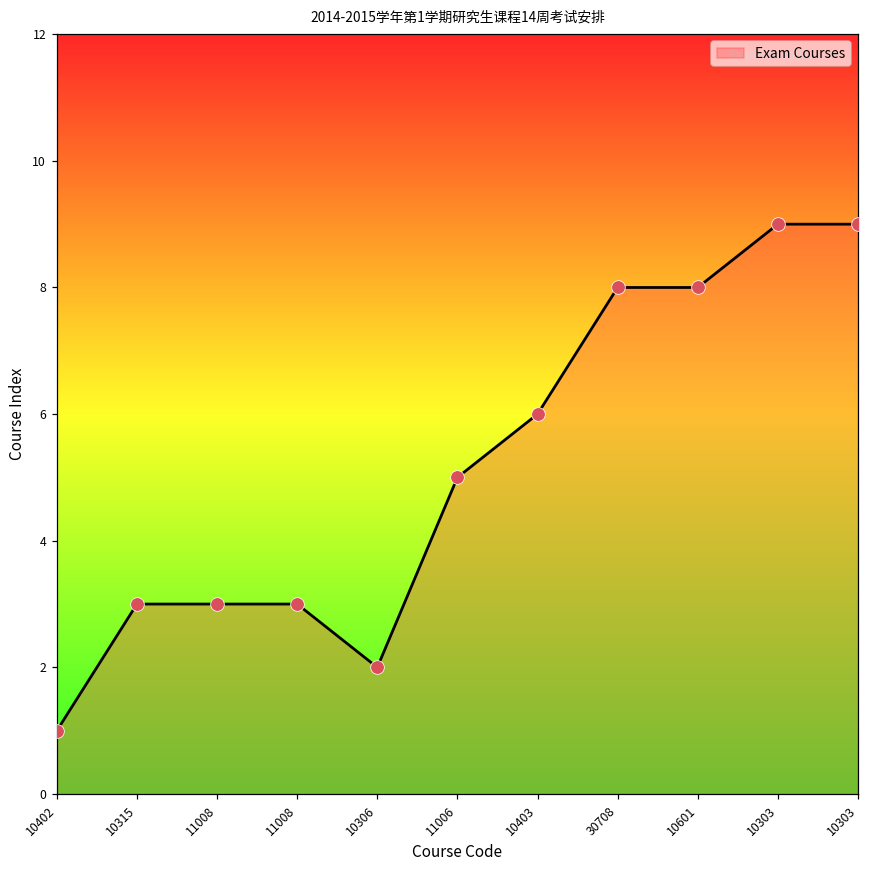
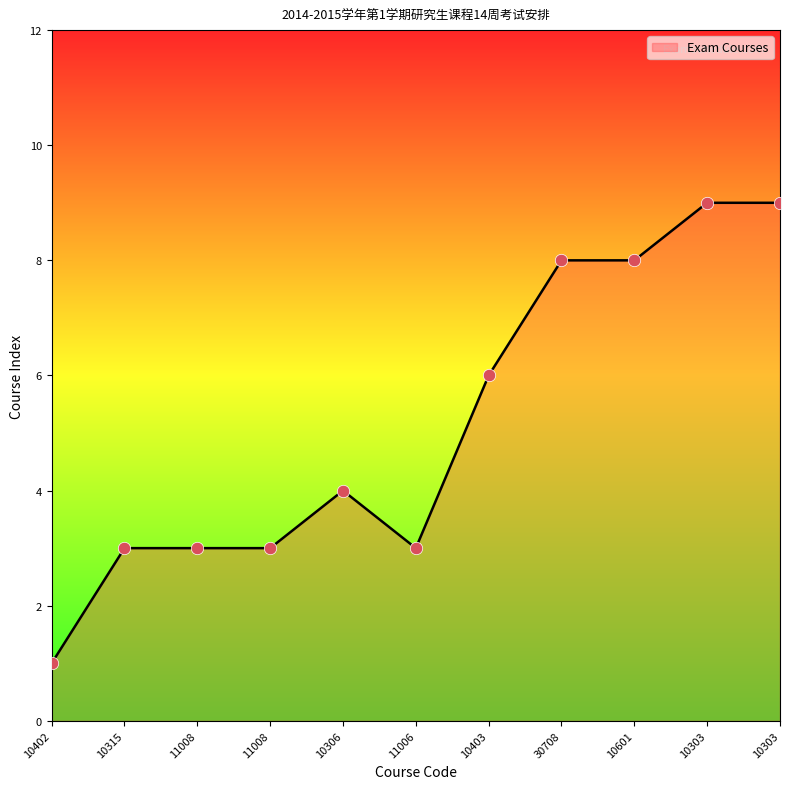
10306: 2 -> 4
11006: 5 -> 3
